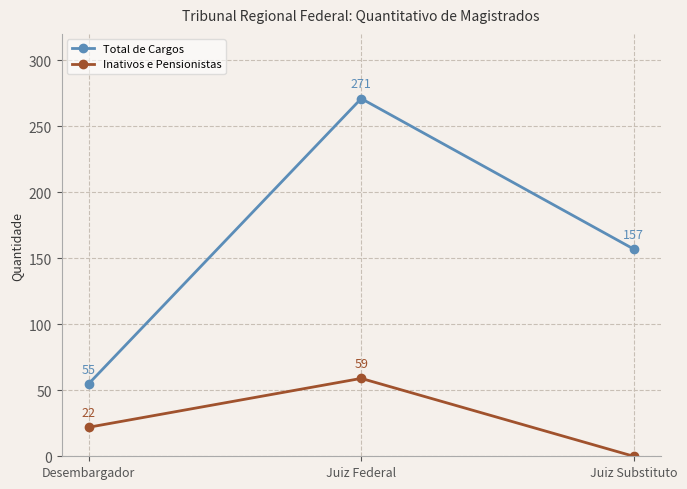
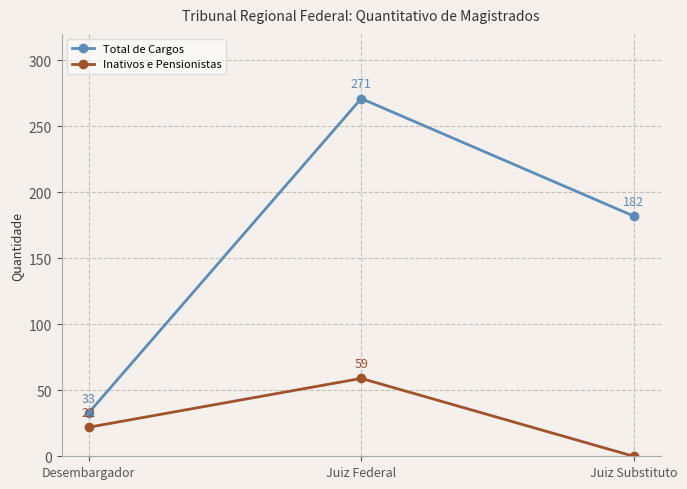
Total de Cargos, Desembargador: 55 -> 33
Total de Cargos, Juiz Substituto: 157 -> 182
